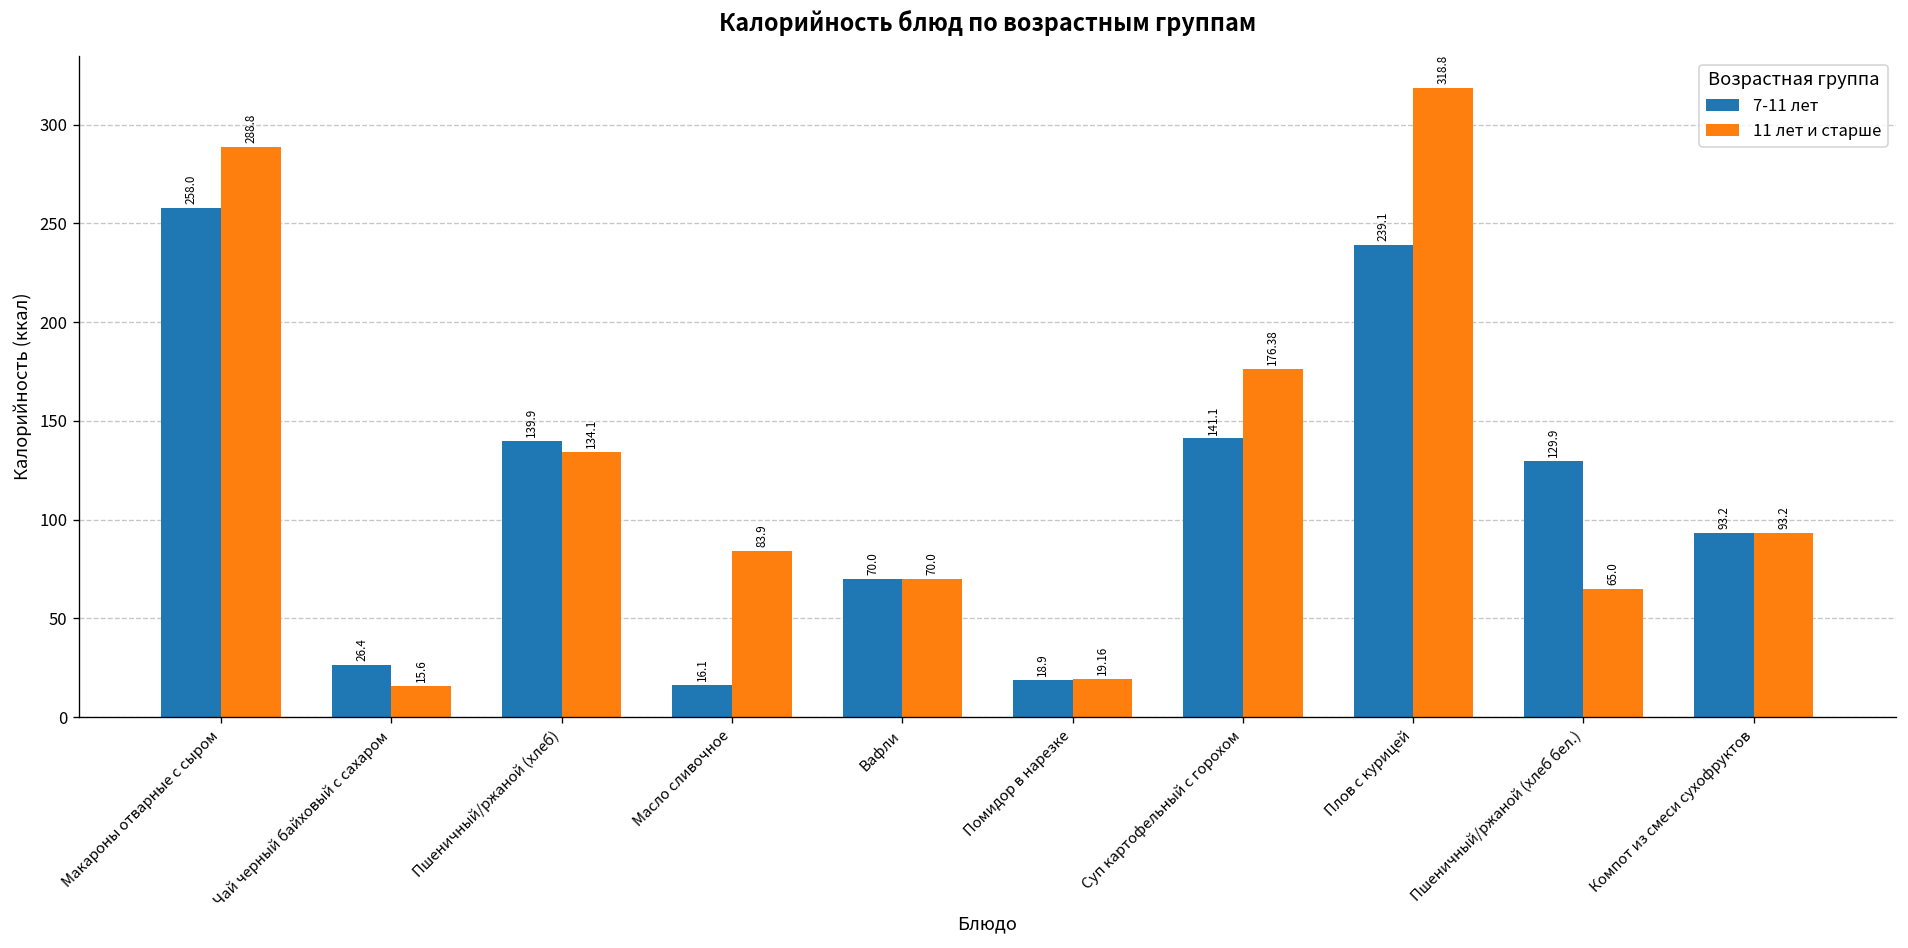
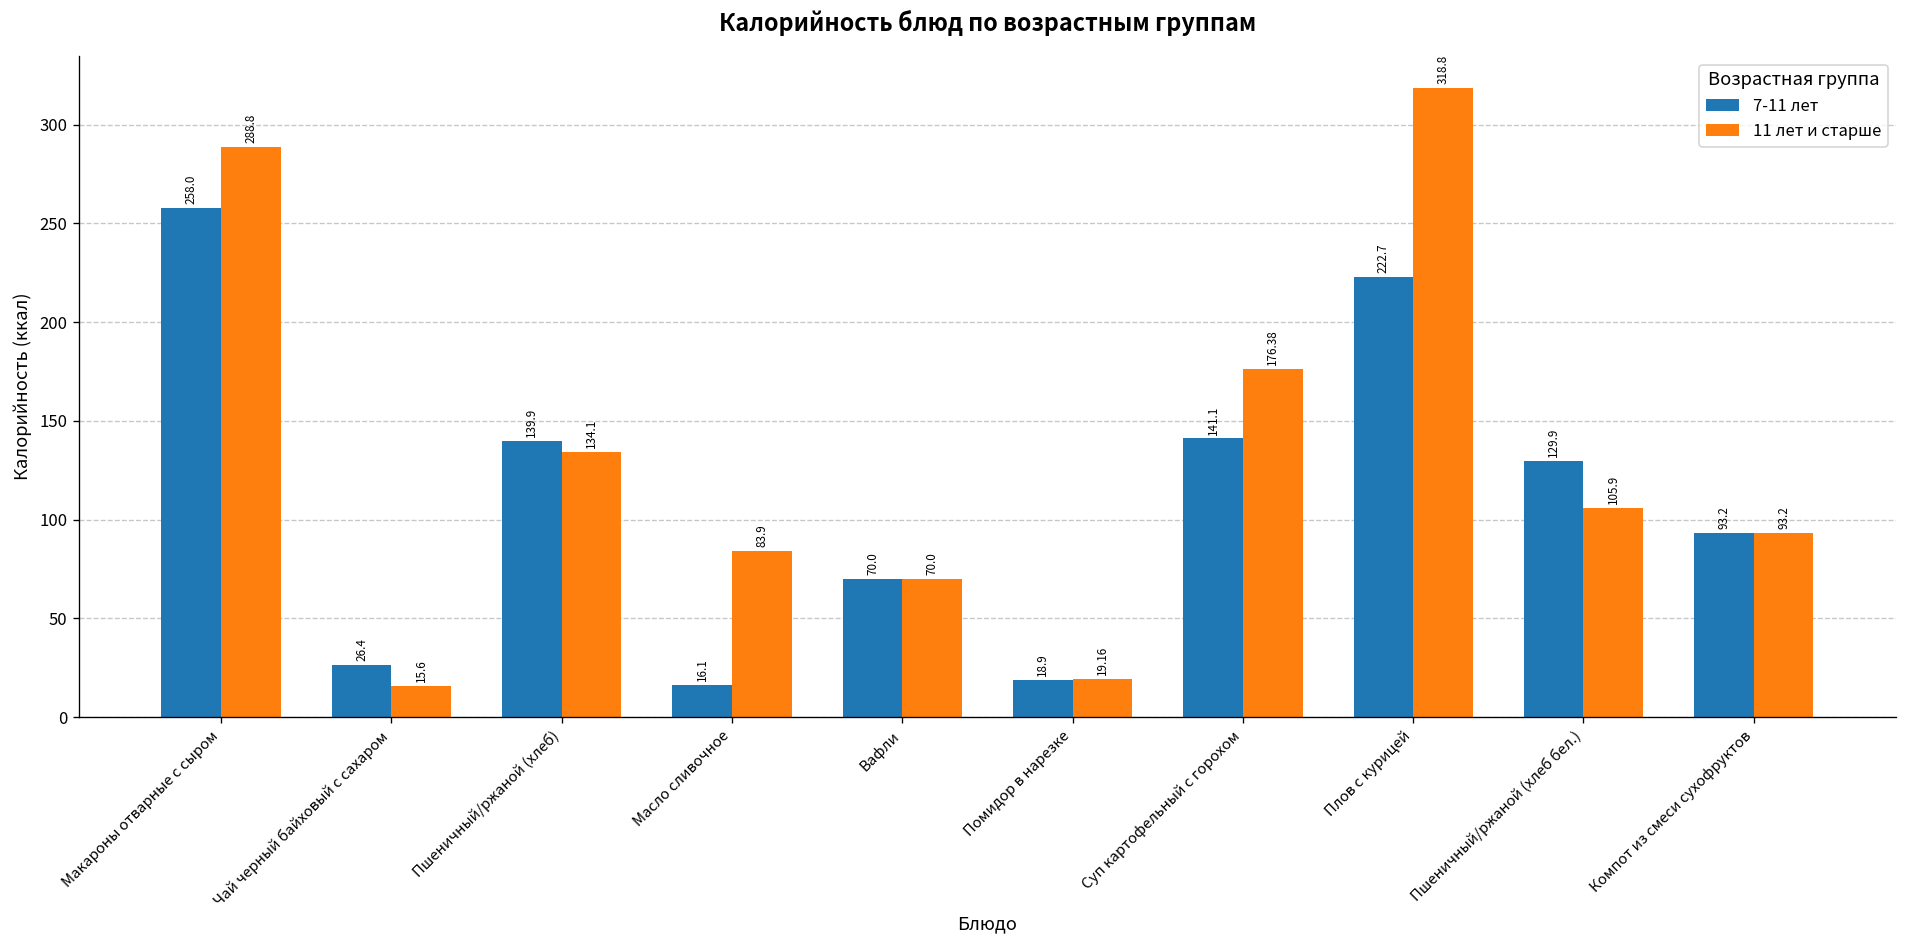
7-11 лет, Плов с курицей: 239.1 -> 222.7
11 лет и старше, Пшеничный/ржаной (хлеб бел.): 65.0 -> 105.9
